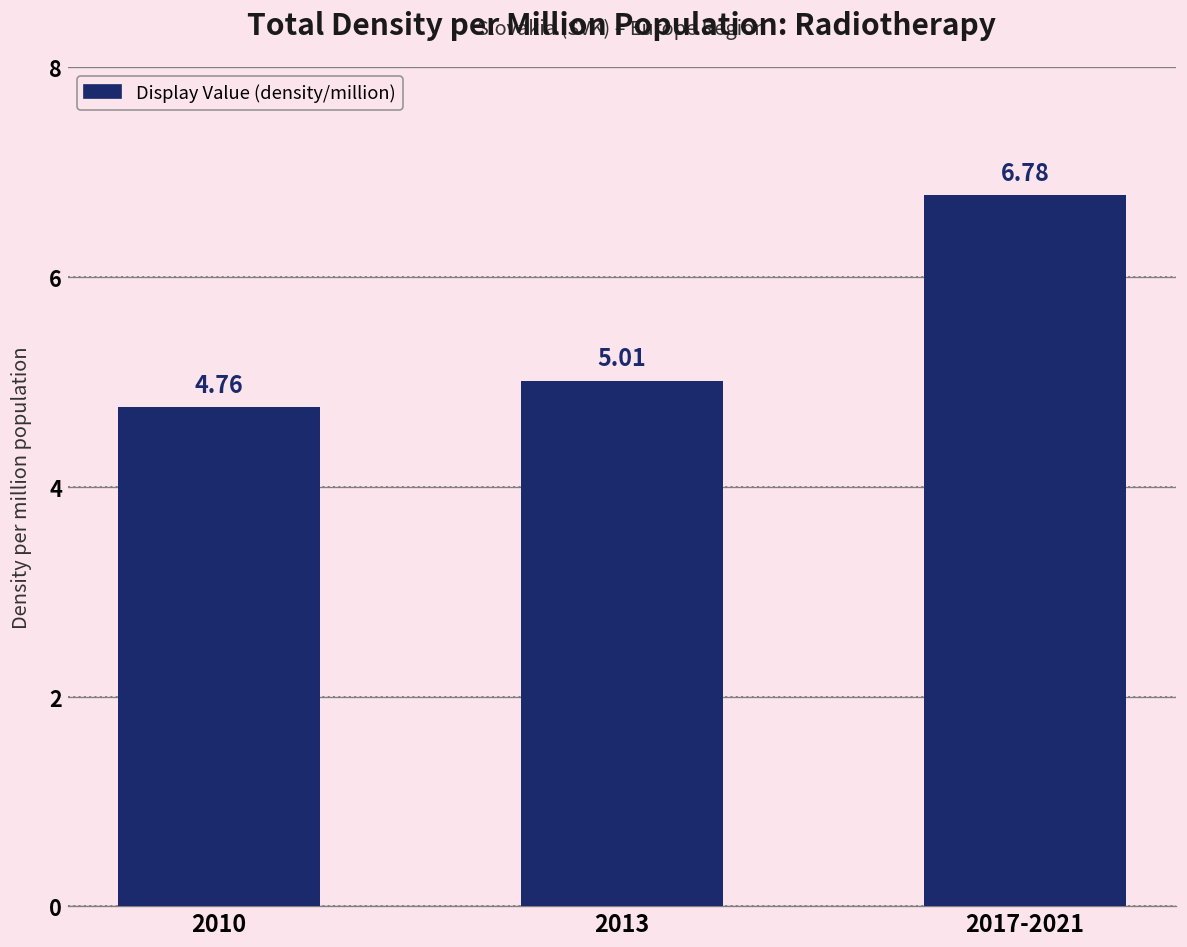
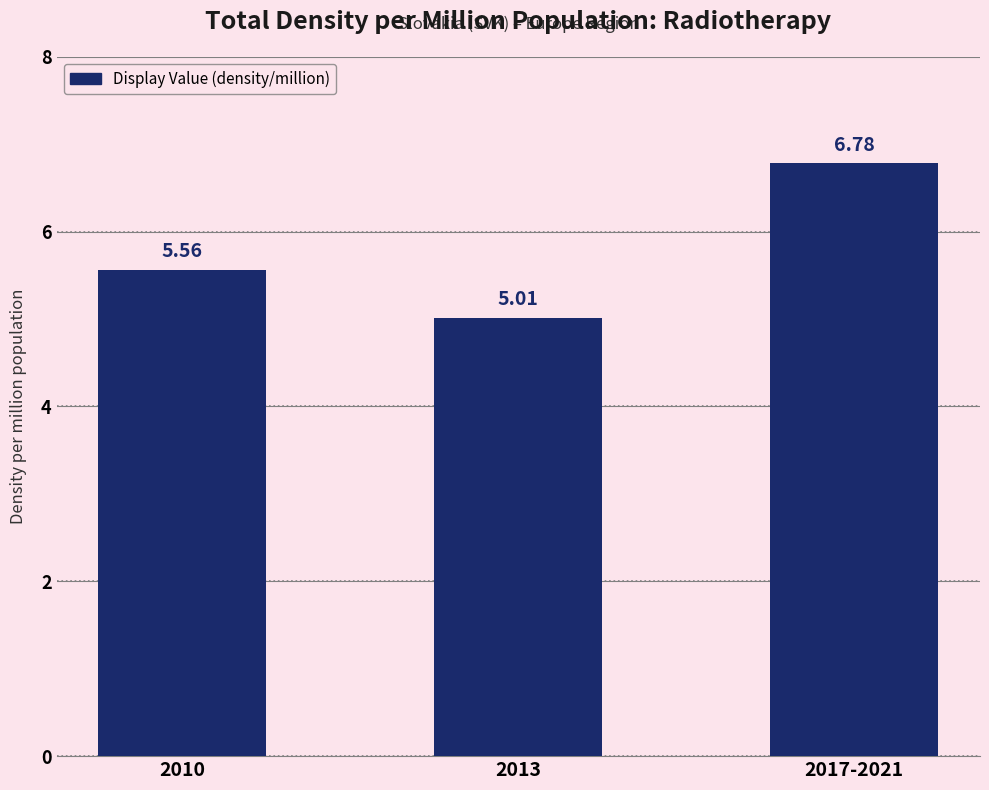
2010: 4.76 -> 5.56
